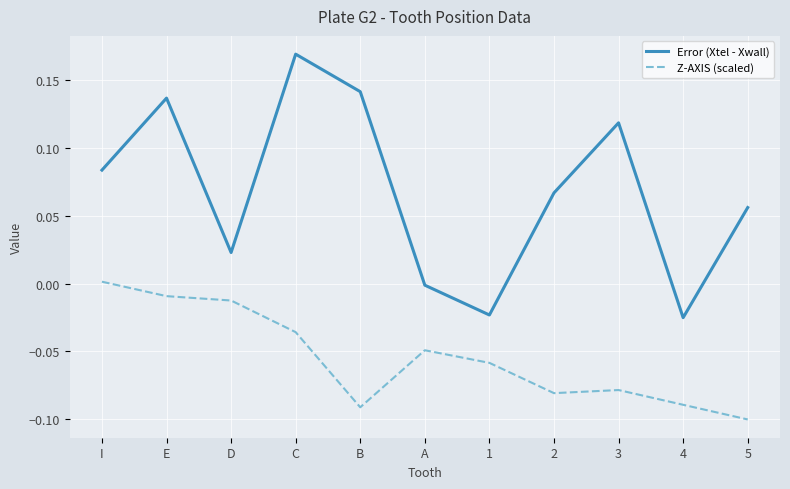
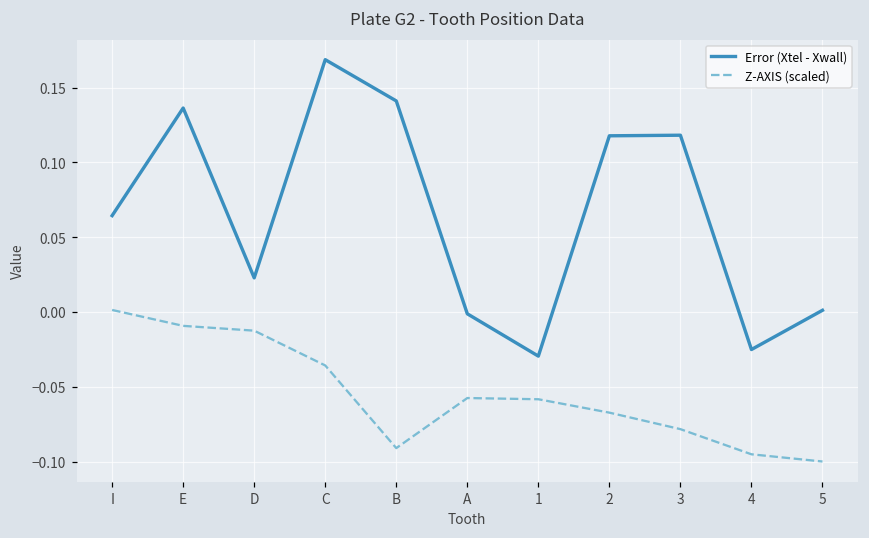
Error (Xtel - Xwall), I: 0.083 -> 0.064
Z-AXIS (scaled), A: -0.049 -> -0.058
Error (Xtel - Xwall), 1: -0.023 -> -0.030
Error (Xtel - Xwall), 2: 0.067 -> 0.118
Z-AXIS (scaled), 2: -0.081 -> -0.067
Z-AXIS (scaled), 4: -0.089 -> -0.095
Error (Xtel - Xwall), 5: 0.056 -> 0.001
